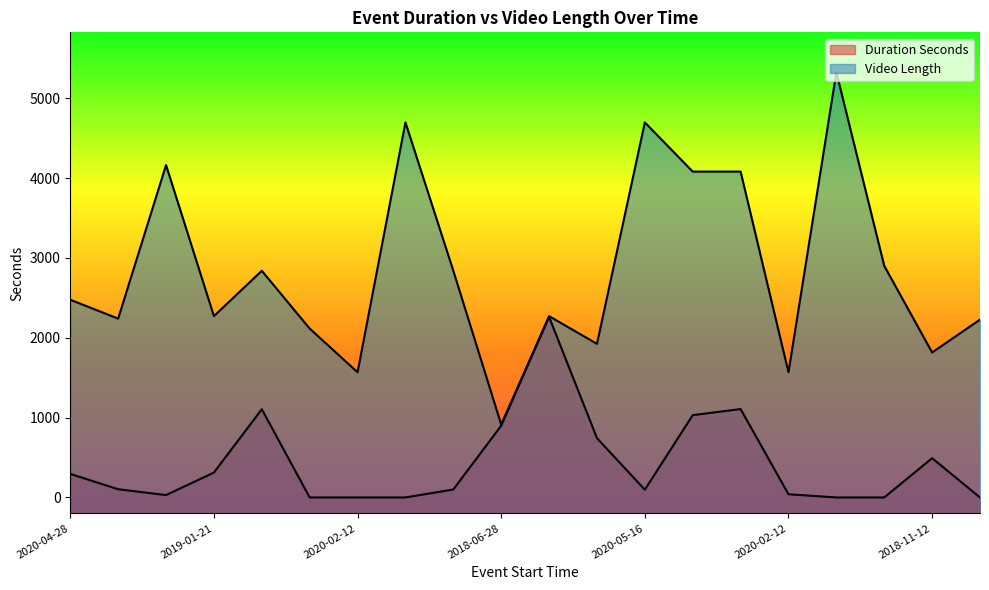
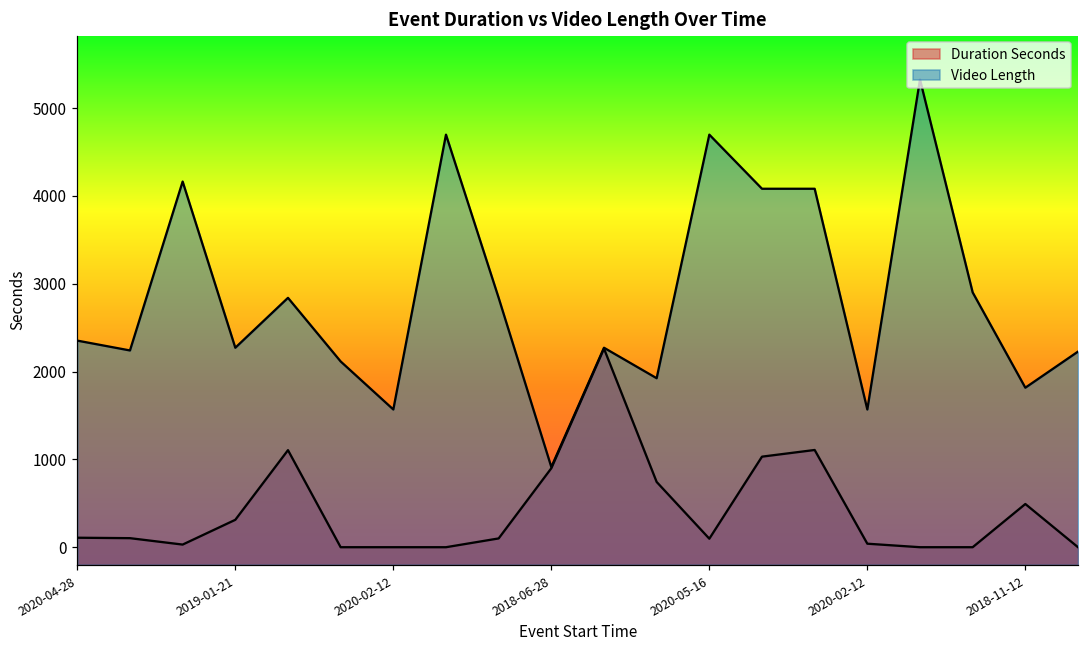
Duration Seconds, 2020-04-28: 300 -> 100
Video Length, 2020-04-28: 2500 -> 2400
